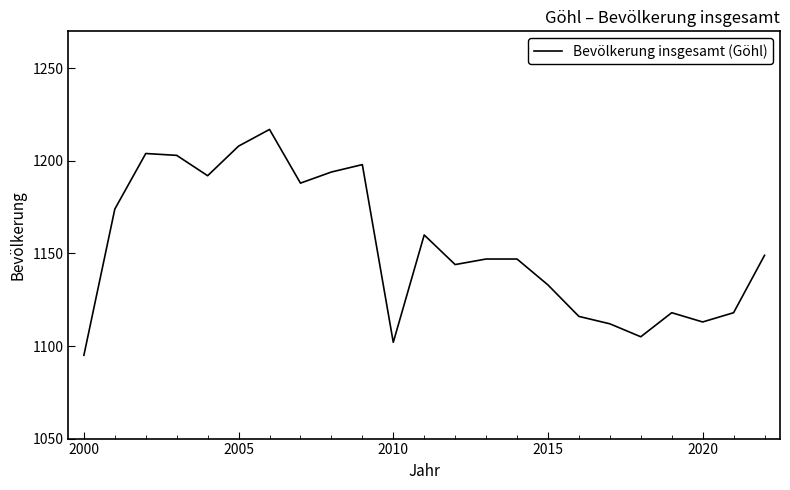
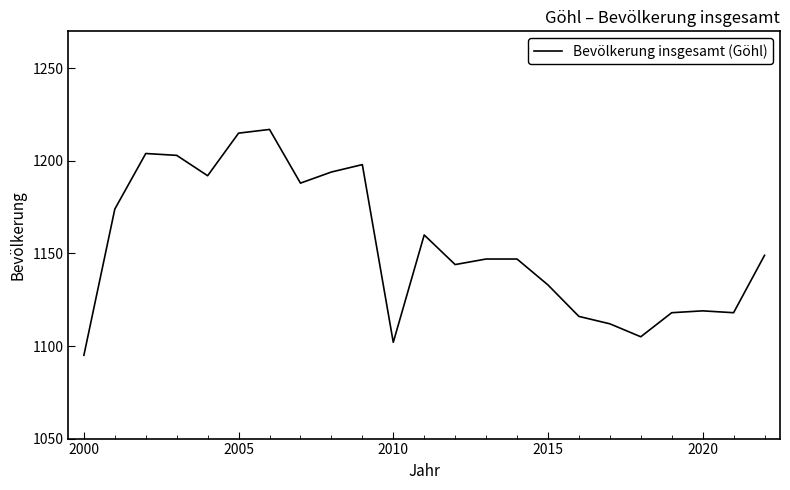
2005: 1208 -> 1215
2020: 1113 -> 1119
